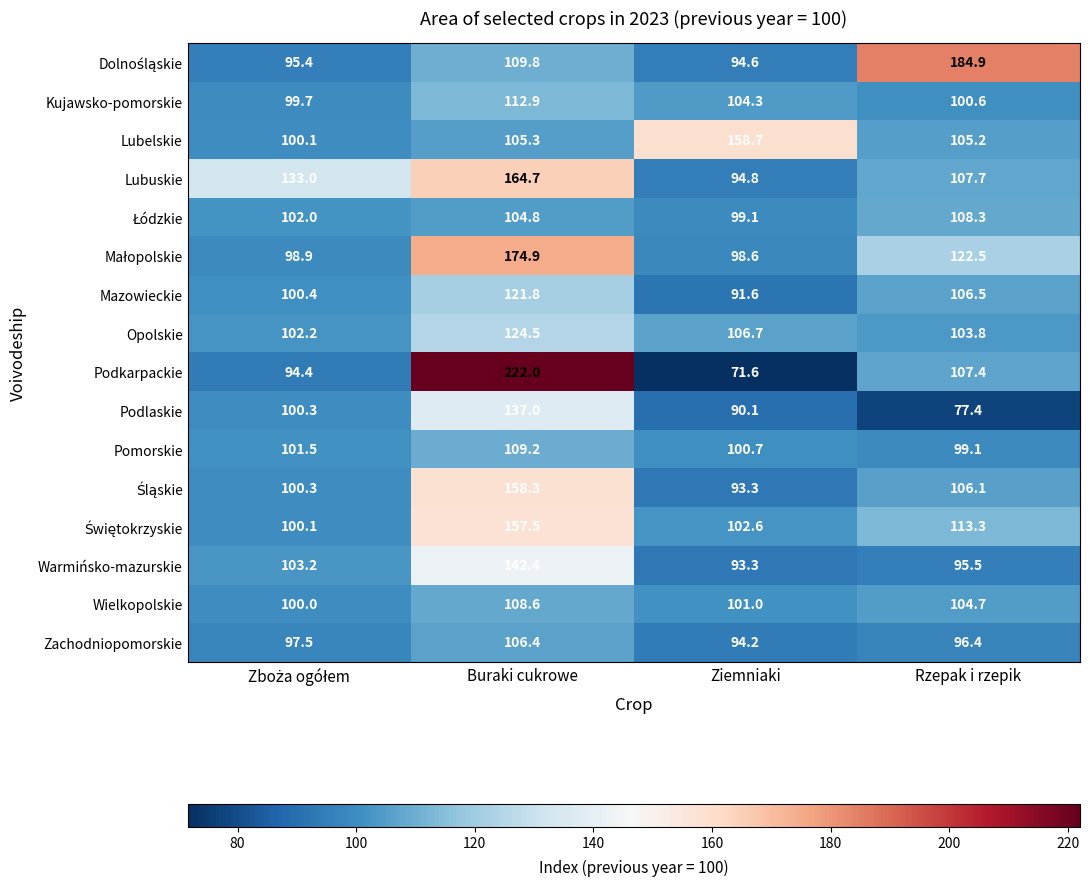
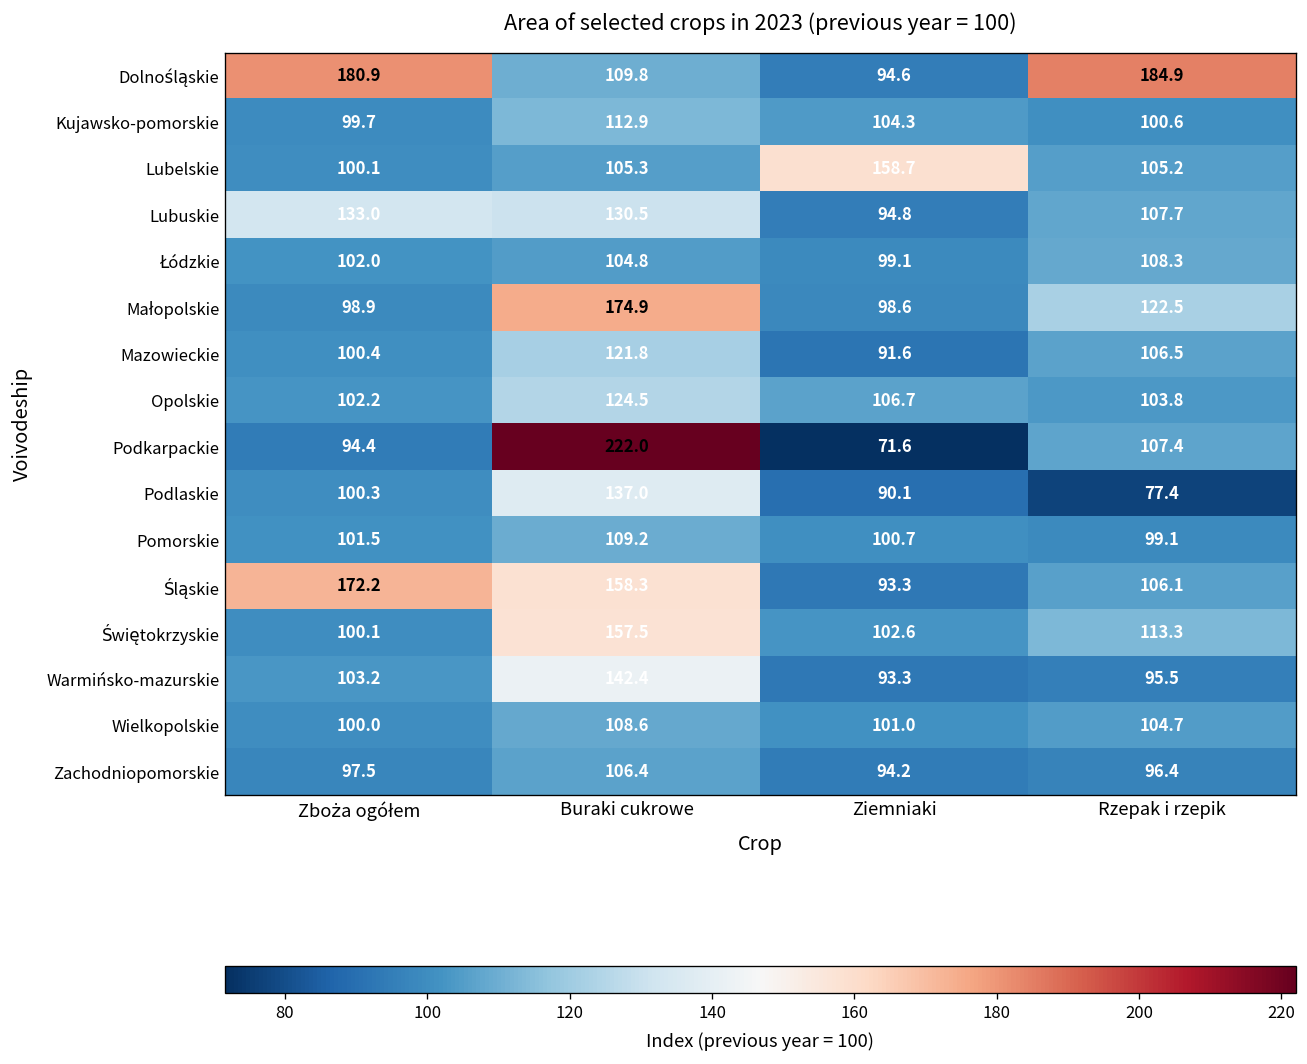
Dolnośląskie, Zboża ogółem: 95.4 -> 180.9
Lubuskie, Buraki cukrowe: 164.7 -> 130.5
Śląskie, Zboża ogółem: 100.3 -> 172.2
